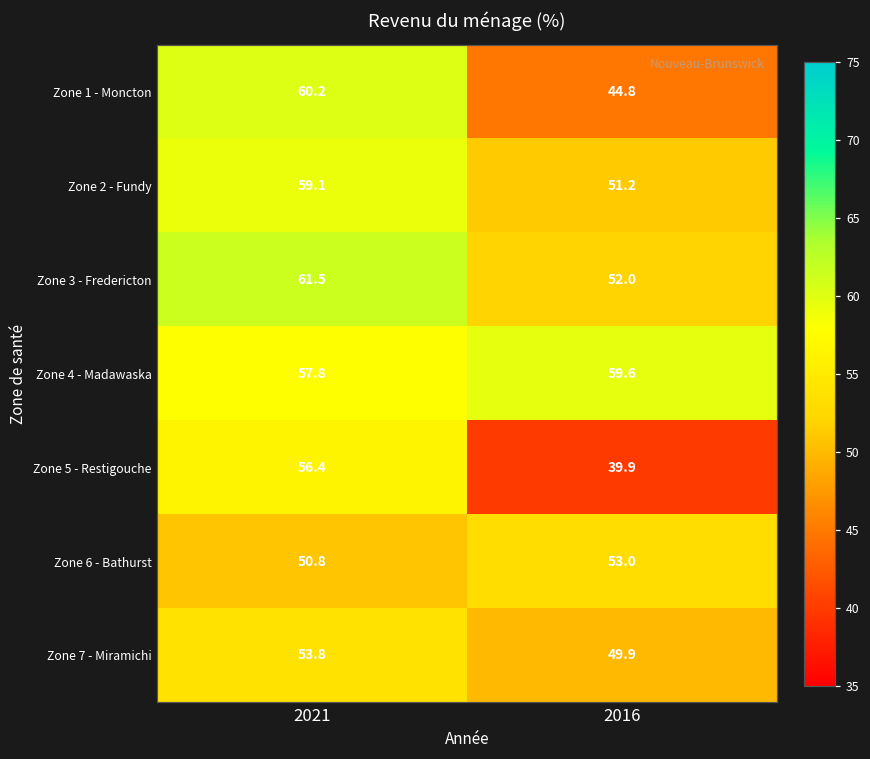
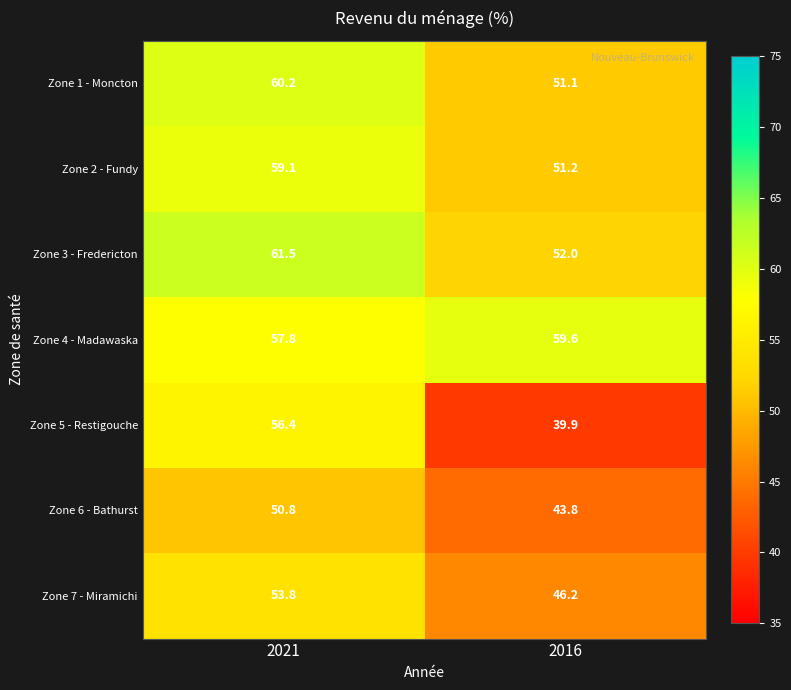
Zone 1 - Moncton, 2016: 44.8 -> 51.1
Zone 6 - Bathurst, 2016: 53.0 -> 43.8
Zone 7 - Miramichi, 2016: 49.9 -> 46.2
